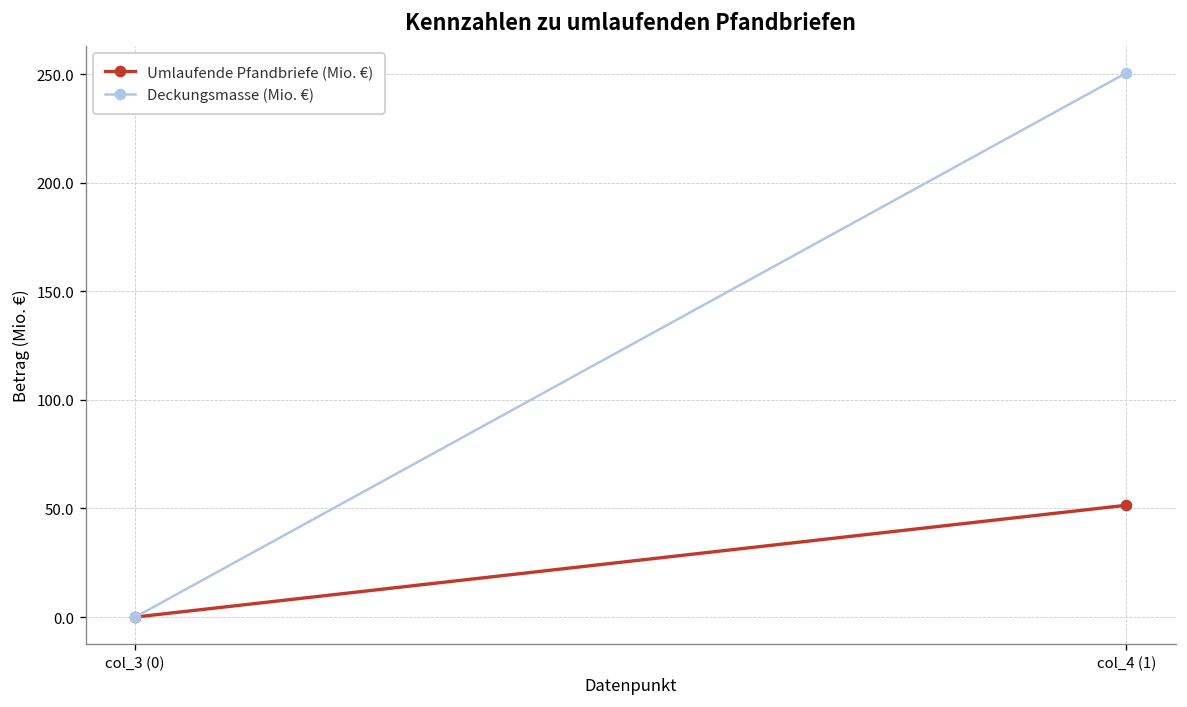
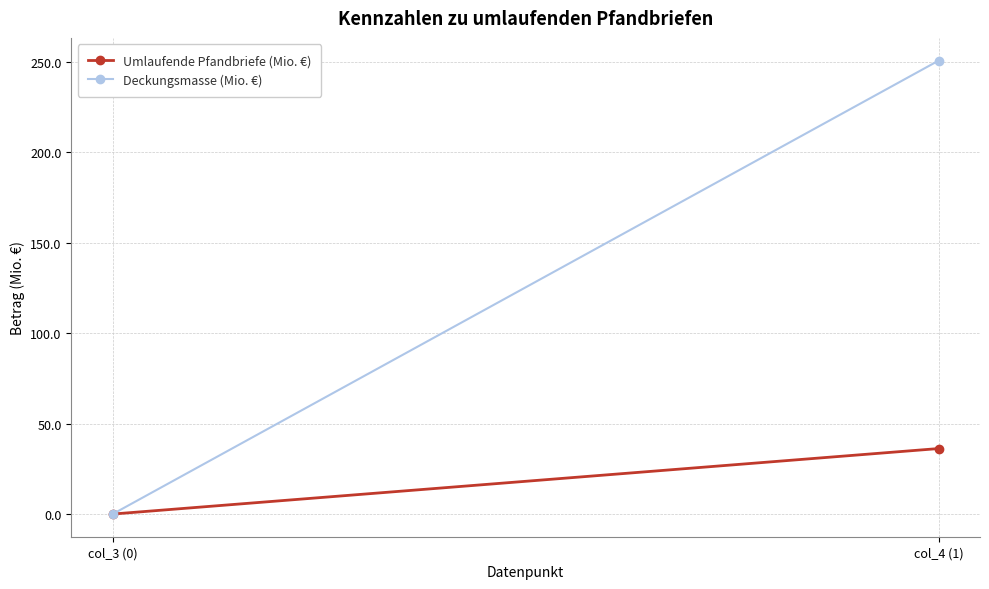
Umlaufende Pfandbriefe (Mio. €), col_4 (1): 52 -> 36
